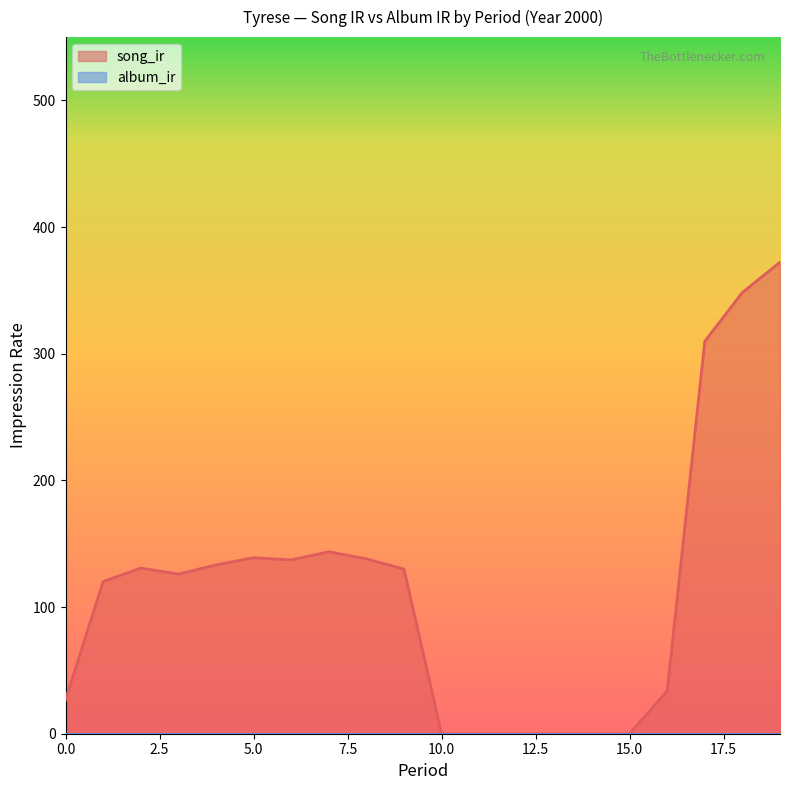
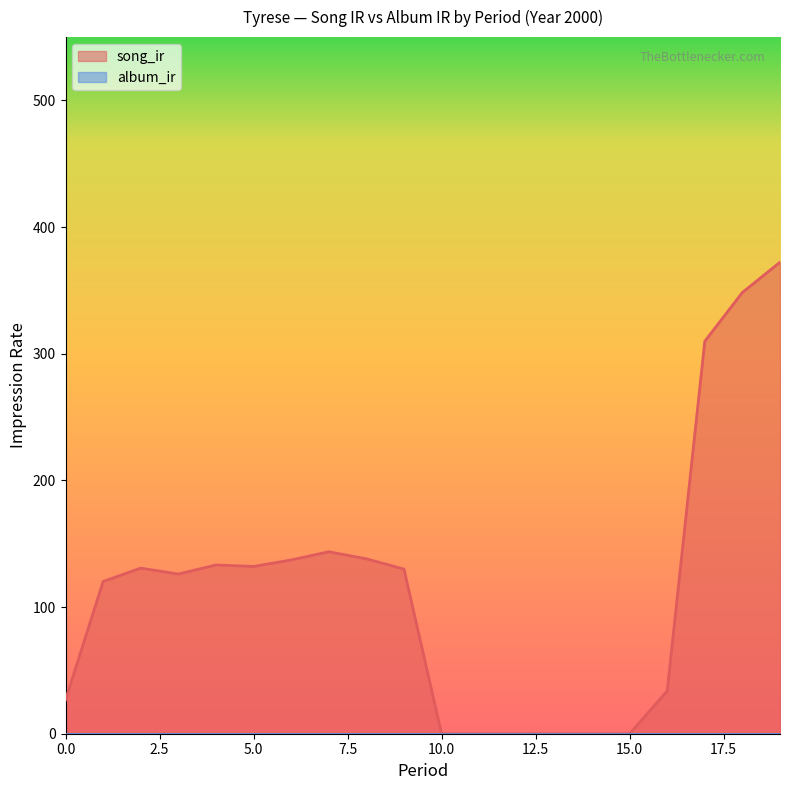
song_ir, 5.0: 139 -> 132
